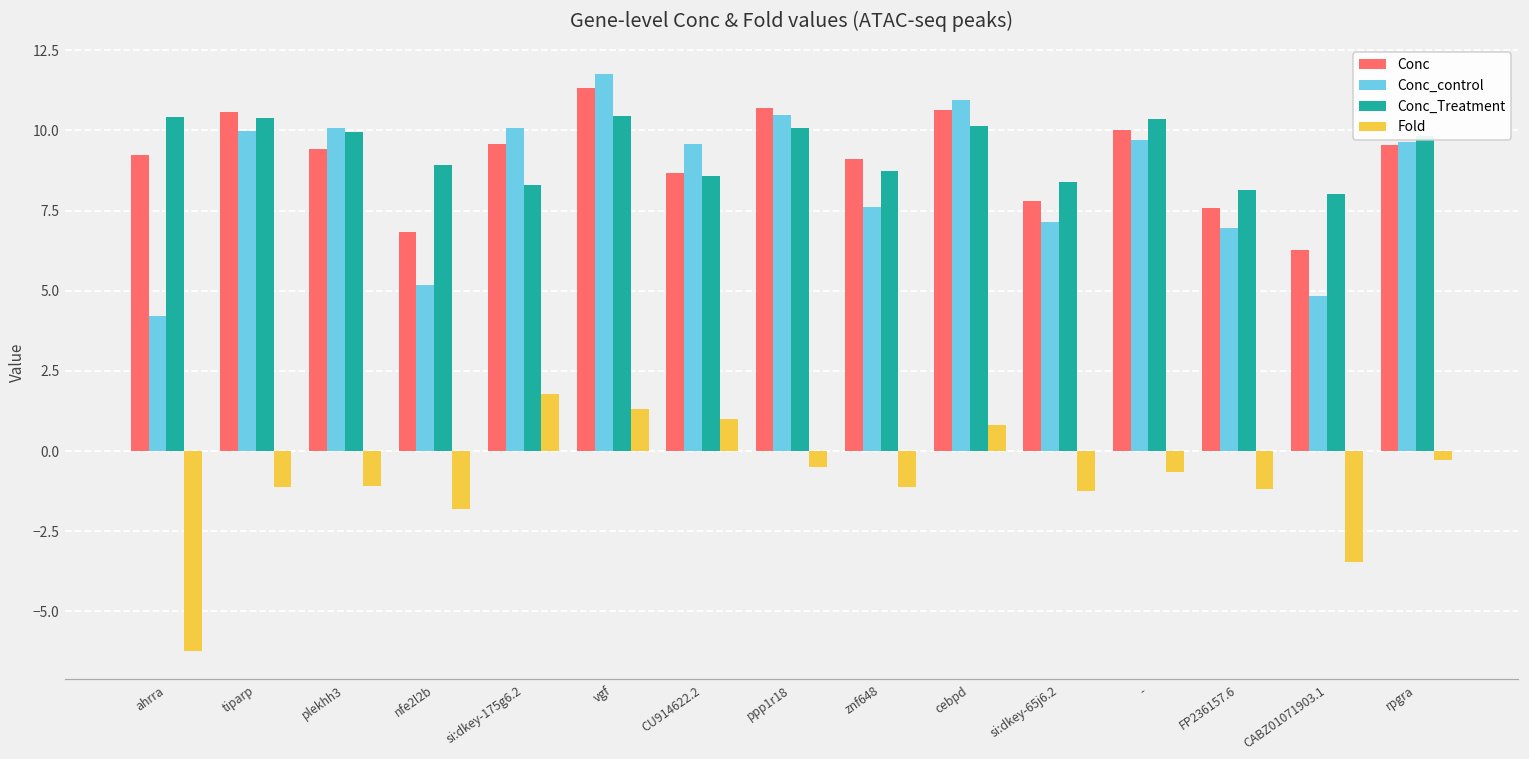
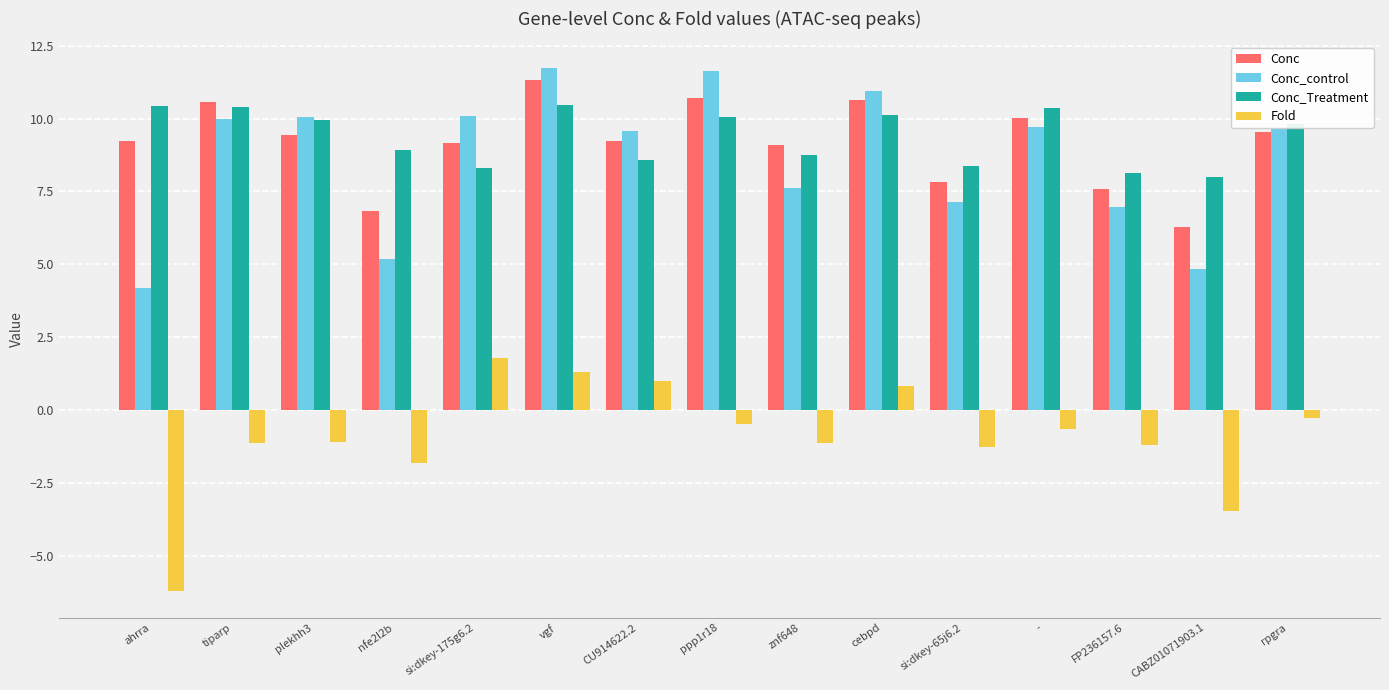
Conc, si:dkey-175g6.2: 9.6 -> 9.2
Conc, CU914622.2: 8.7 -> 9.2
Conc_control, ppp1r18: 10.5 -> 11.6
